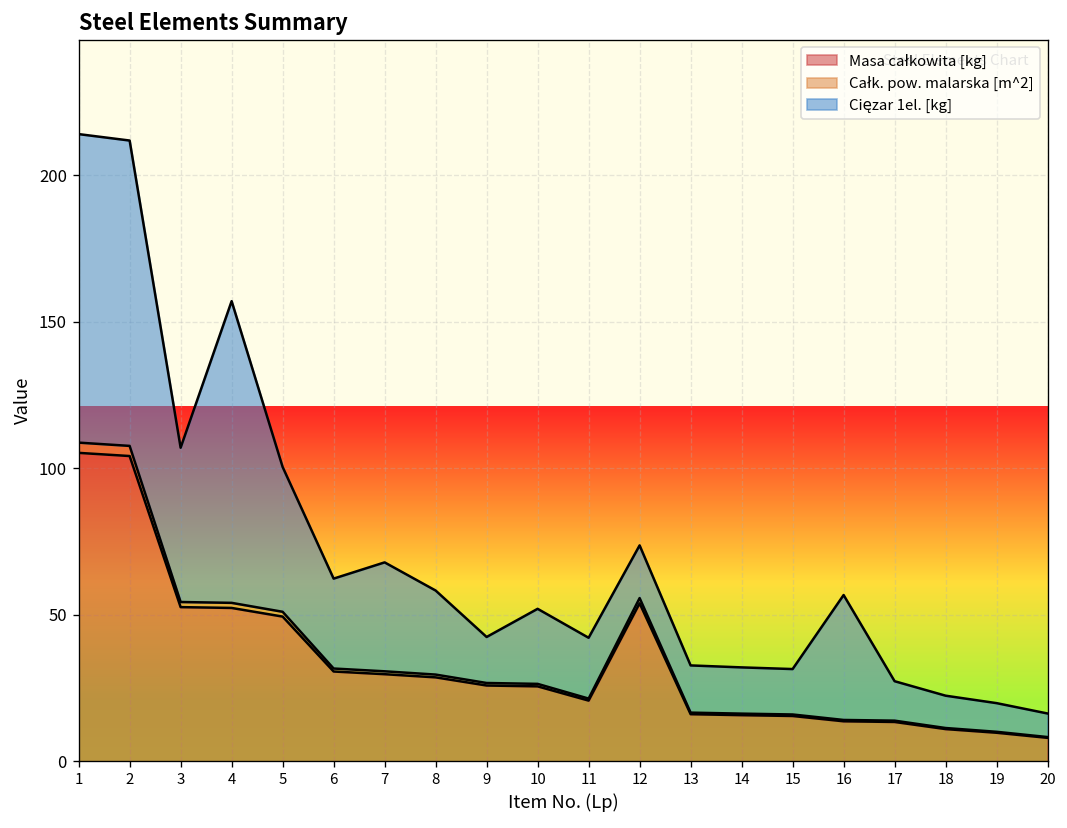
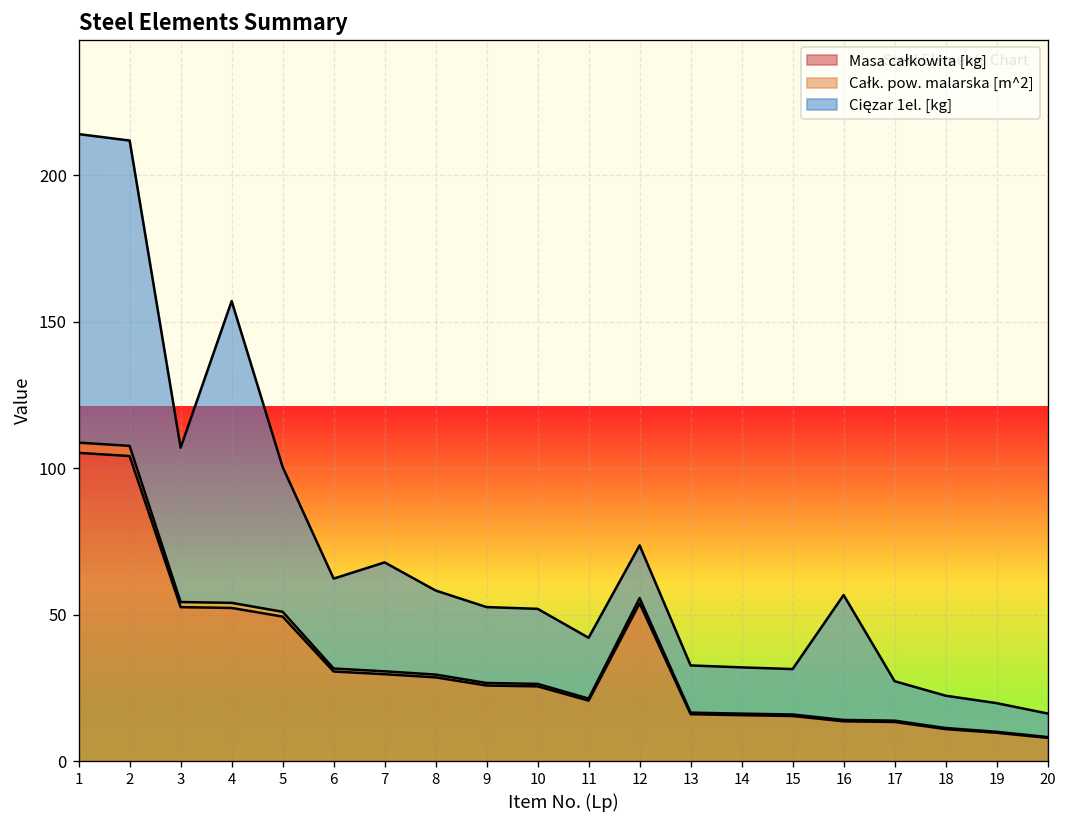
Cięzar 1el. [kg], 9: 16 -> 26
